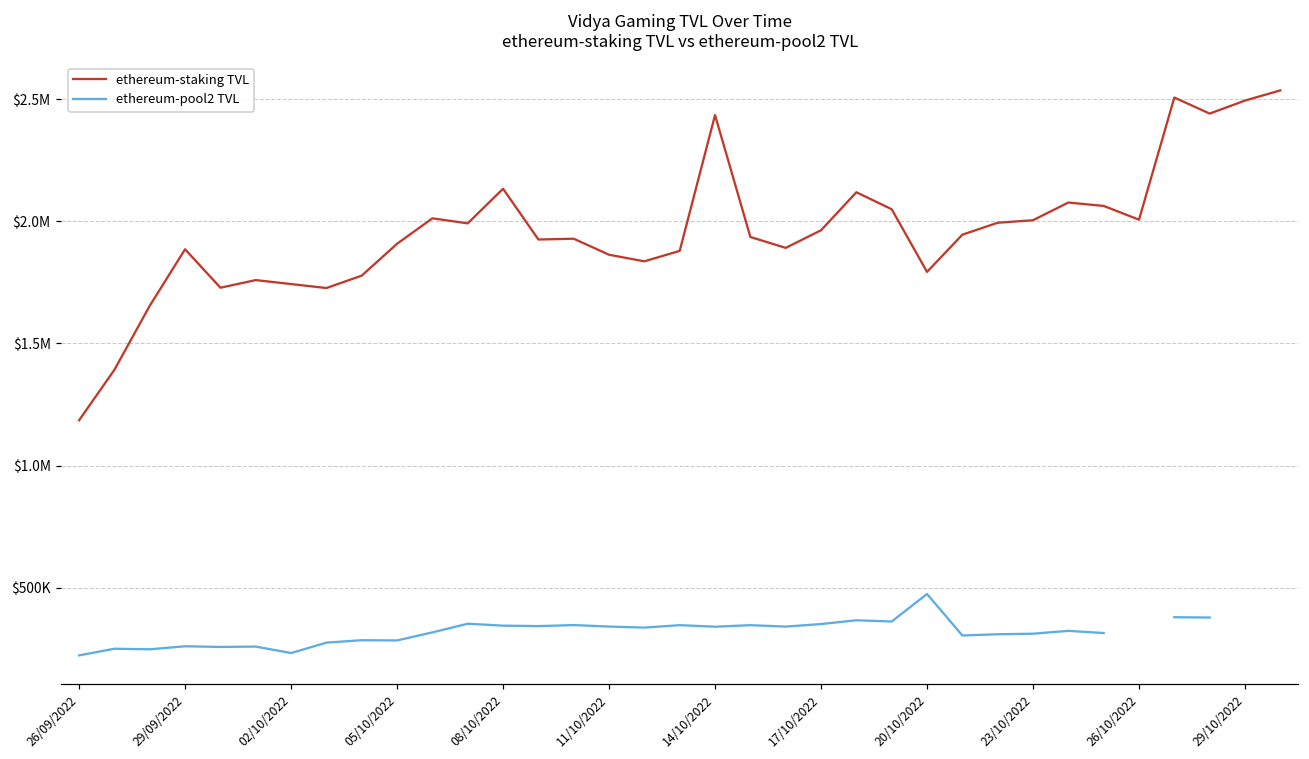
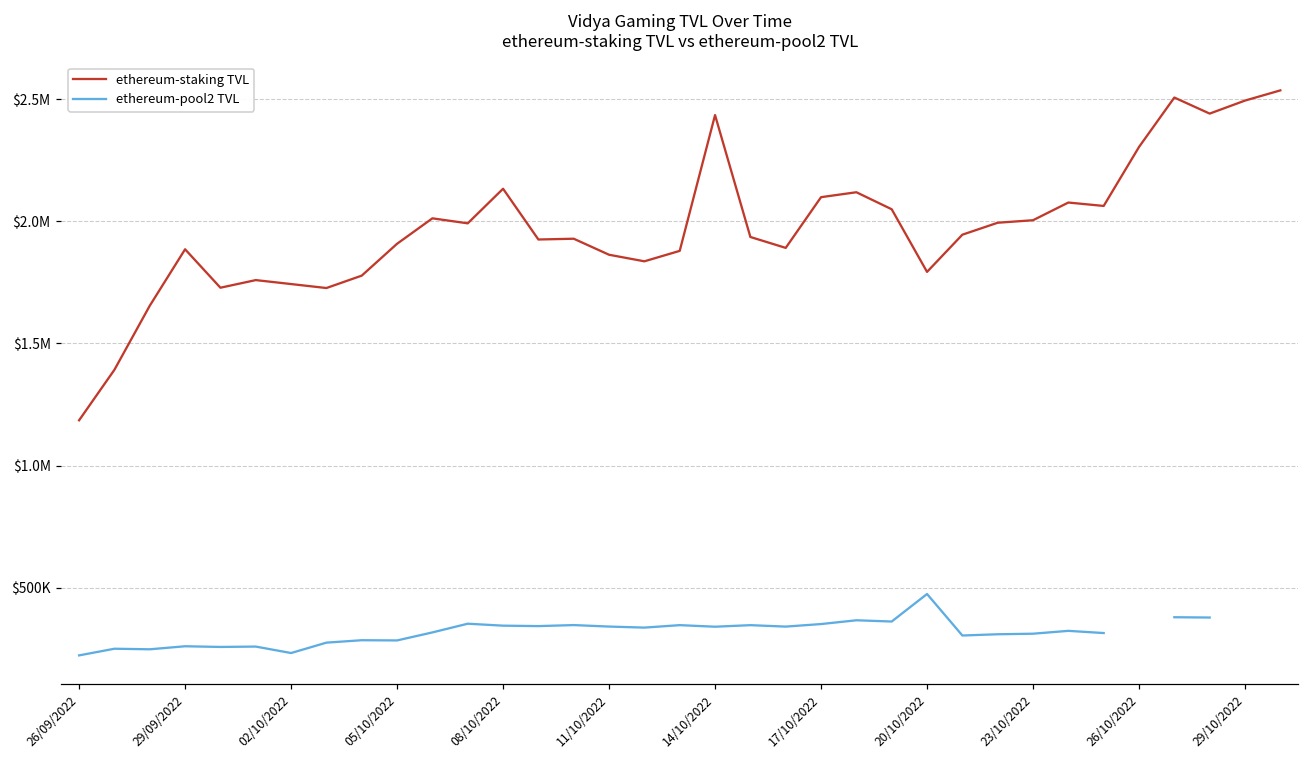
ethereum-staking TVL, 17/10/2022: $1960000 -> $2100000
ethereum-staking TVL, 26/10/2022: $2010000 -> $2300000
